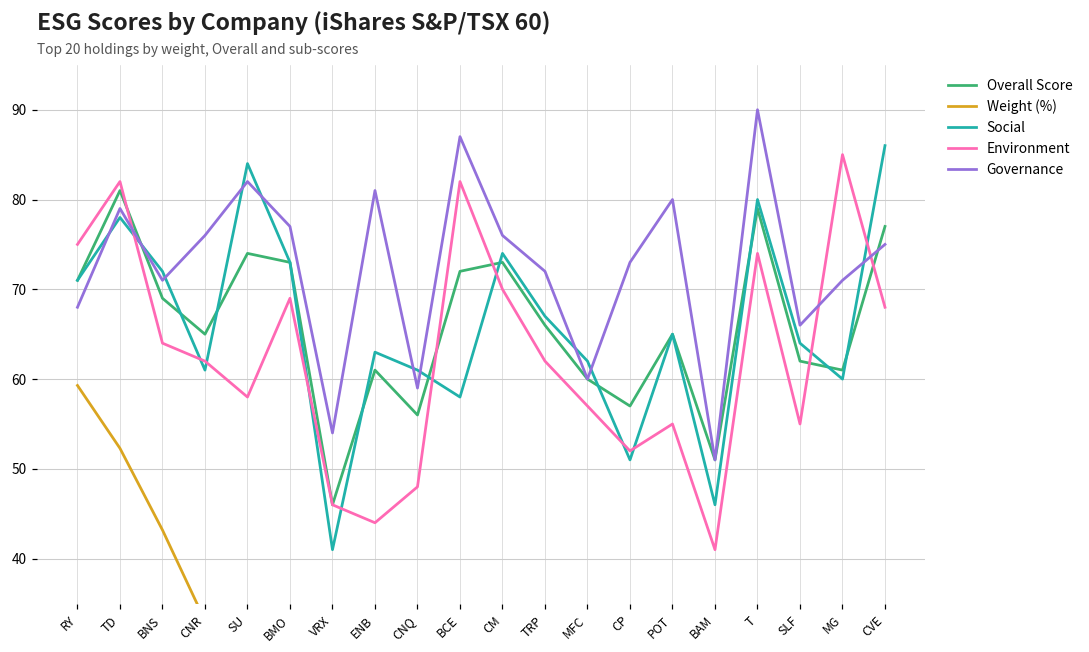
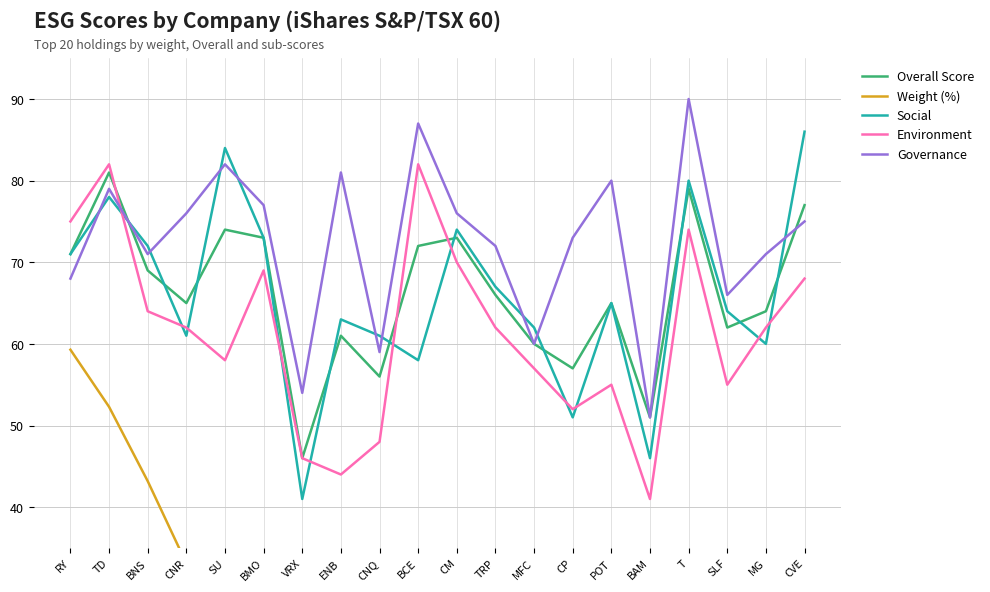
Overall Score, MG: 61 -> 64
Environment, MG: 85 -> 62
